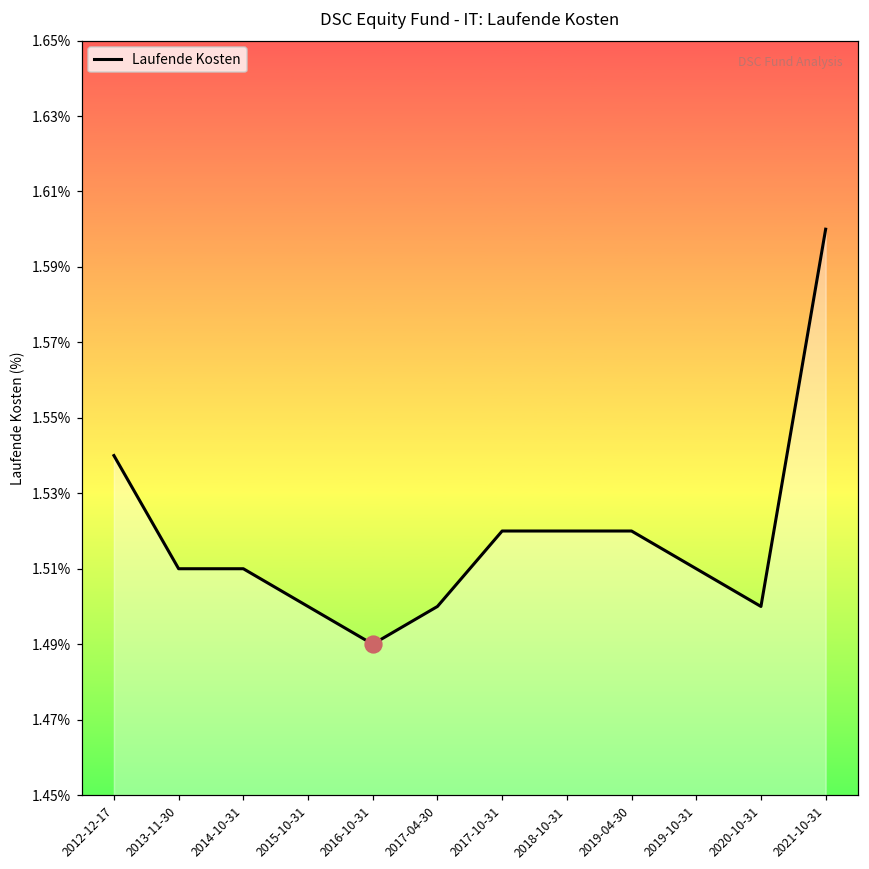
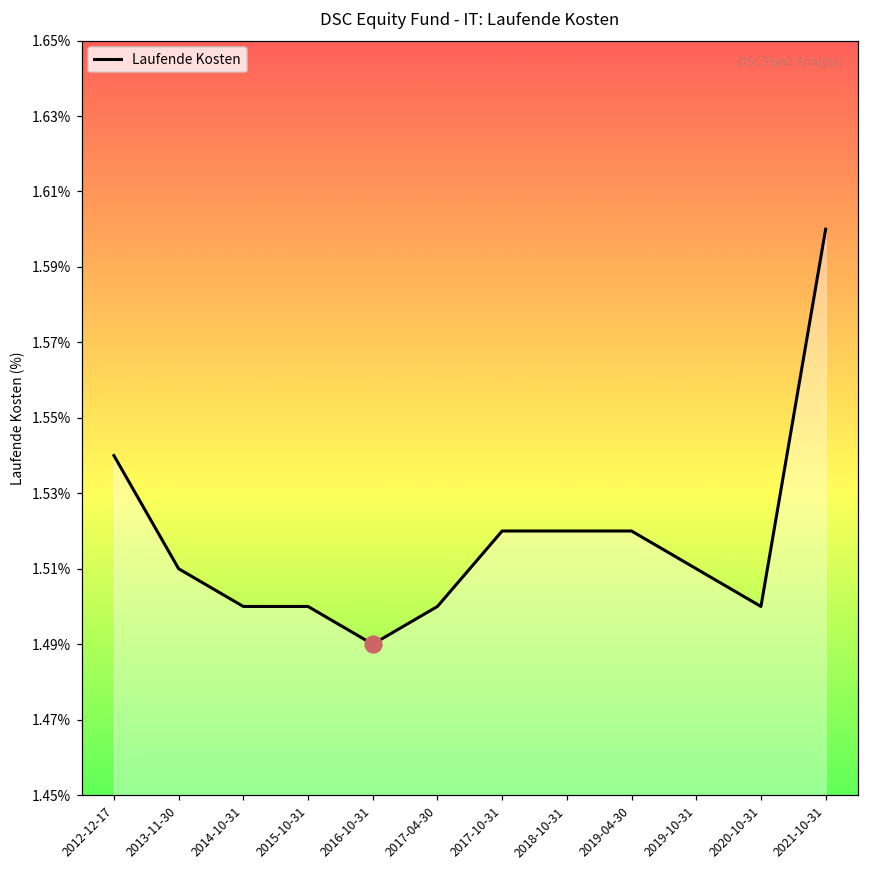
Laufende Kosten, 2014-10-31: 1.51% -> 1.50%
